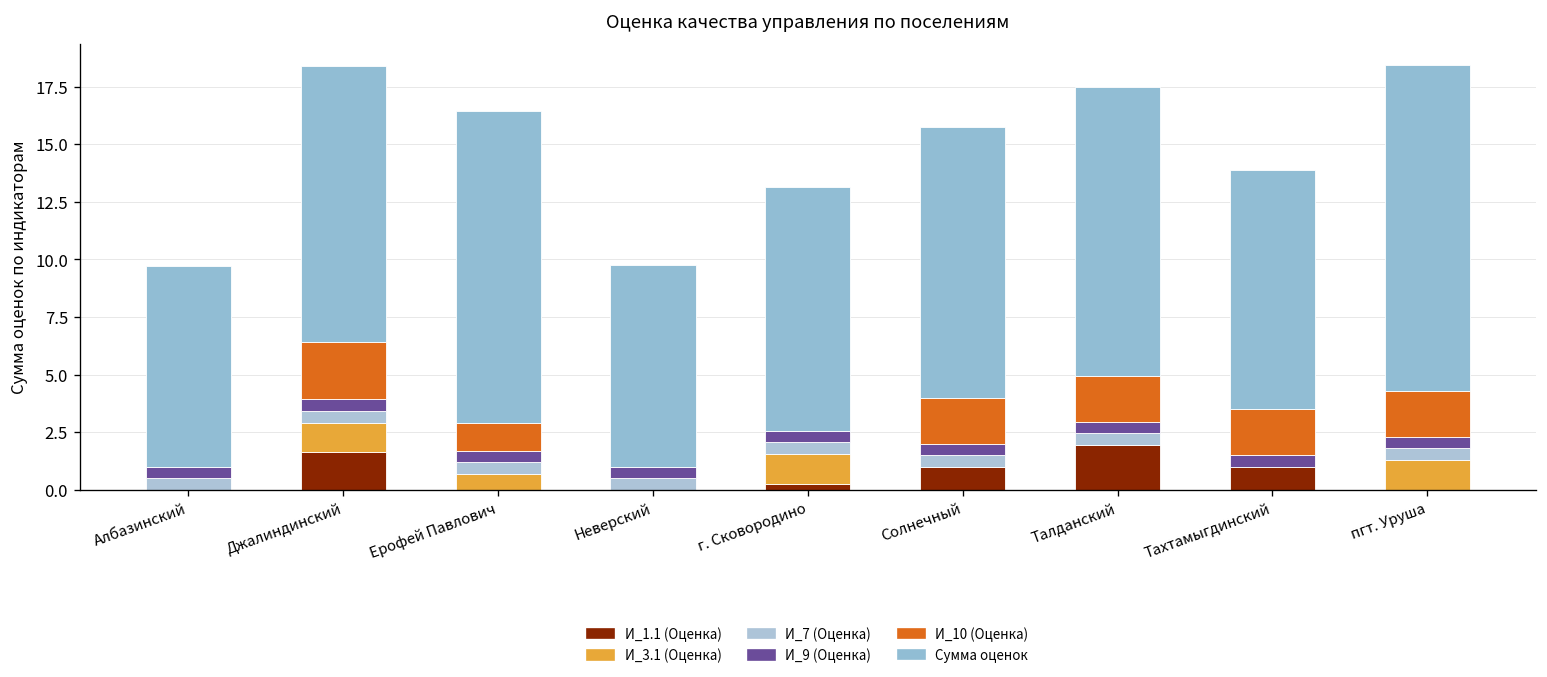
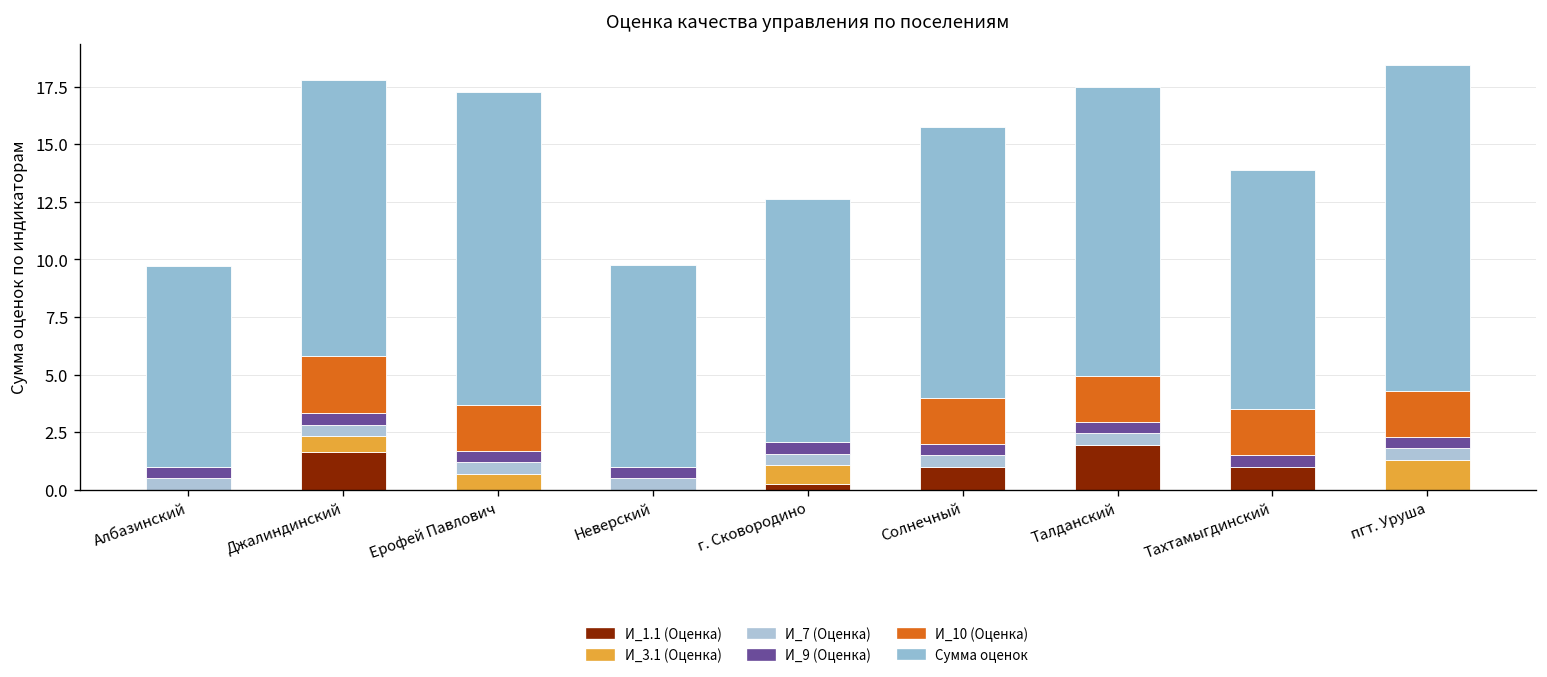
И_3.1 (Оценка), Джалиндинский: 1.3 -> 0.7
И_10 (Оценка), Ерофей Павлович: 1.2 -> 2.0
И_3.1 (Оценка), г. Сковородино: 1.3 -> 0.8
